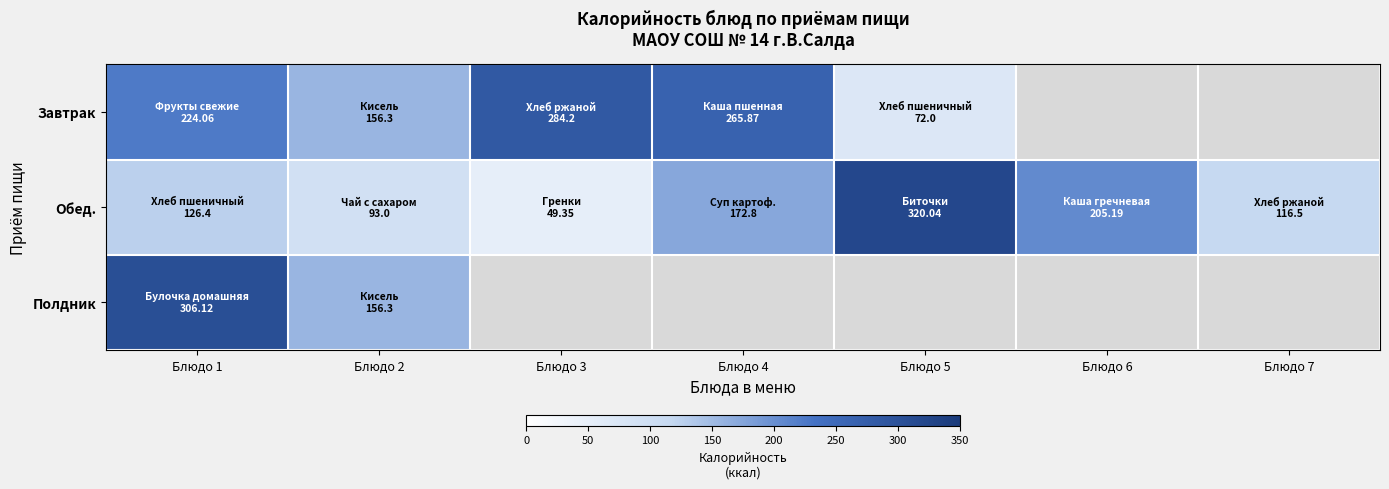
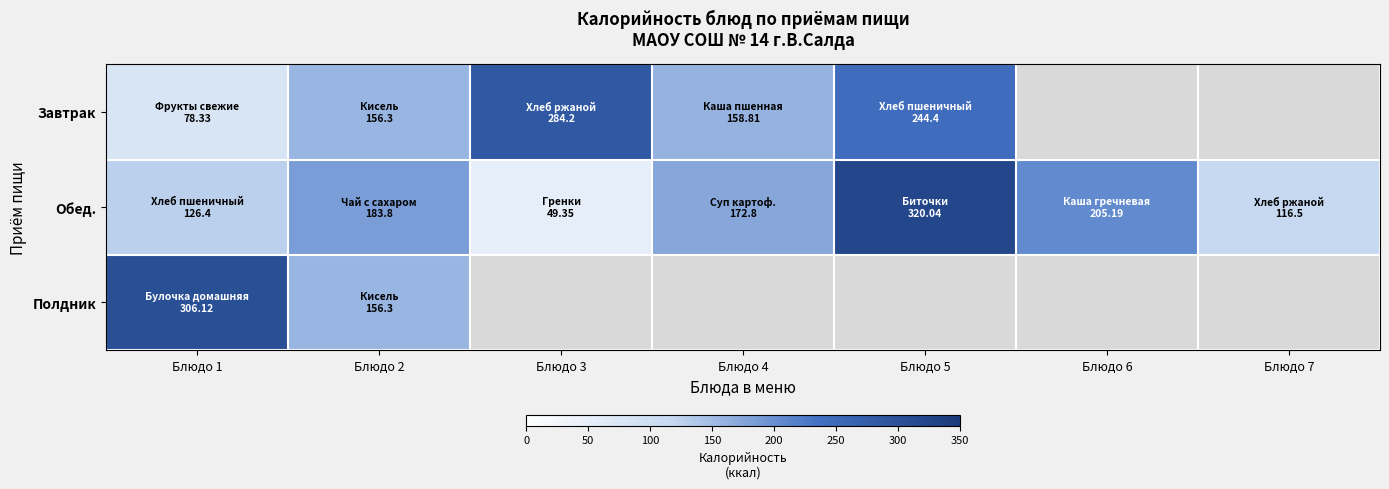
Завтрак, Блюдо 1: 224.06 -> 78.33
Завтрак, Блюдо 4: 265.87 -> 158.81
Завтрак, Блюдо 5: 72.0 -> 244.4
Обед., Блюдо 2: 93.0 -> 183.8
